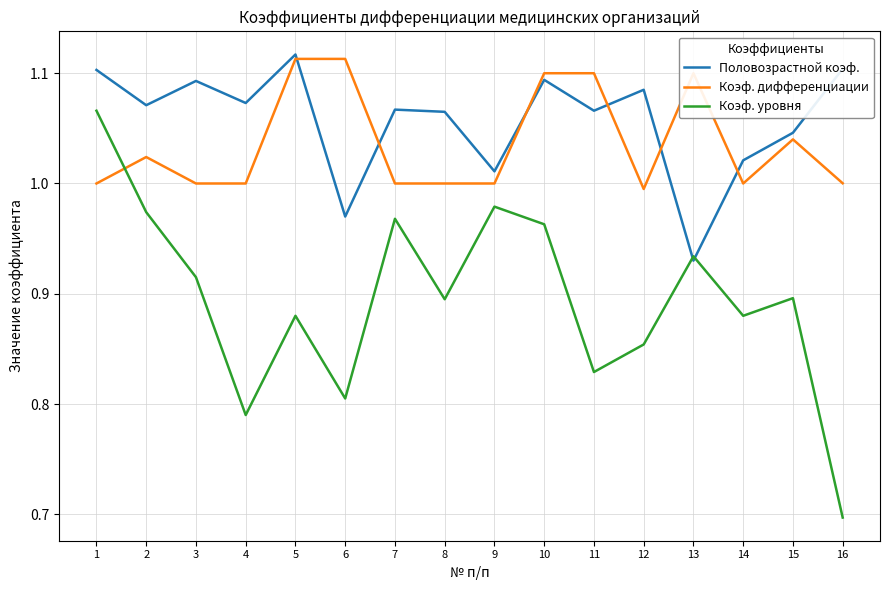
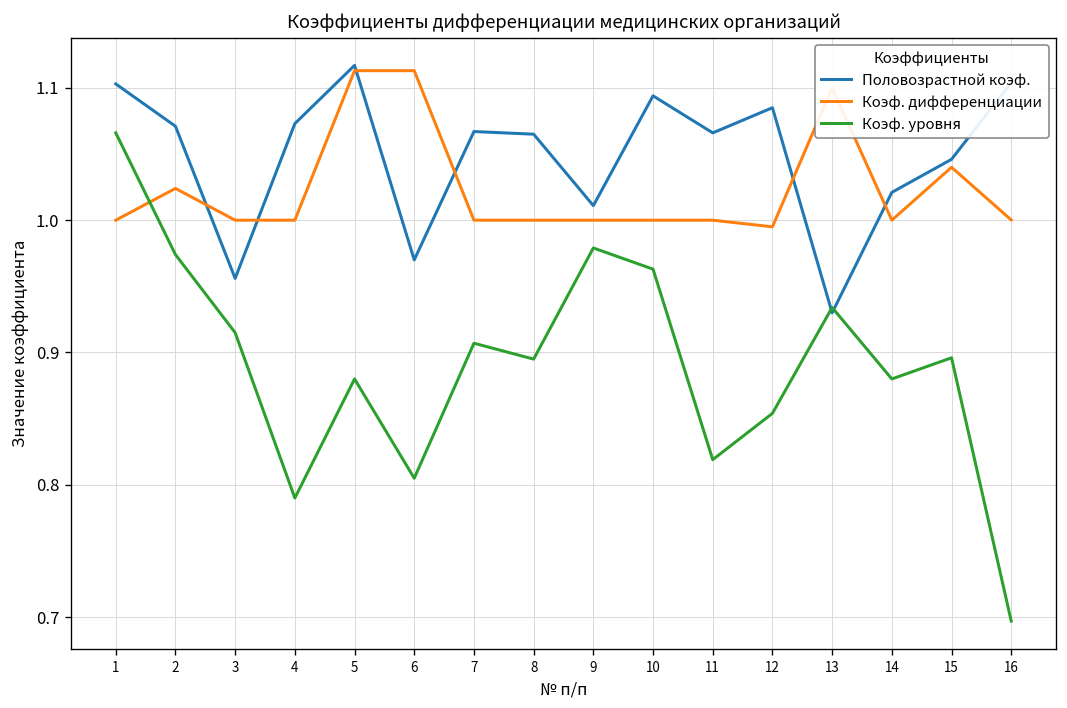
Половозрастной коэф., 3: 1.093 -> 0.956
Коэф. уровня, 7: 0.968 -> 0.907
Коэф. дифференциации, 10: 1.1 -> 1.0
Коэф. дифференциации, 11: 1.1 -> 1.0
Коэф. уровня, 11: 0.829 -> 0.819
